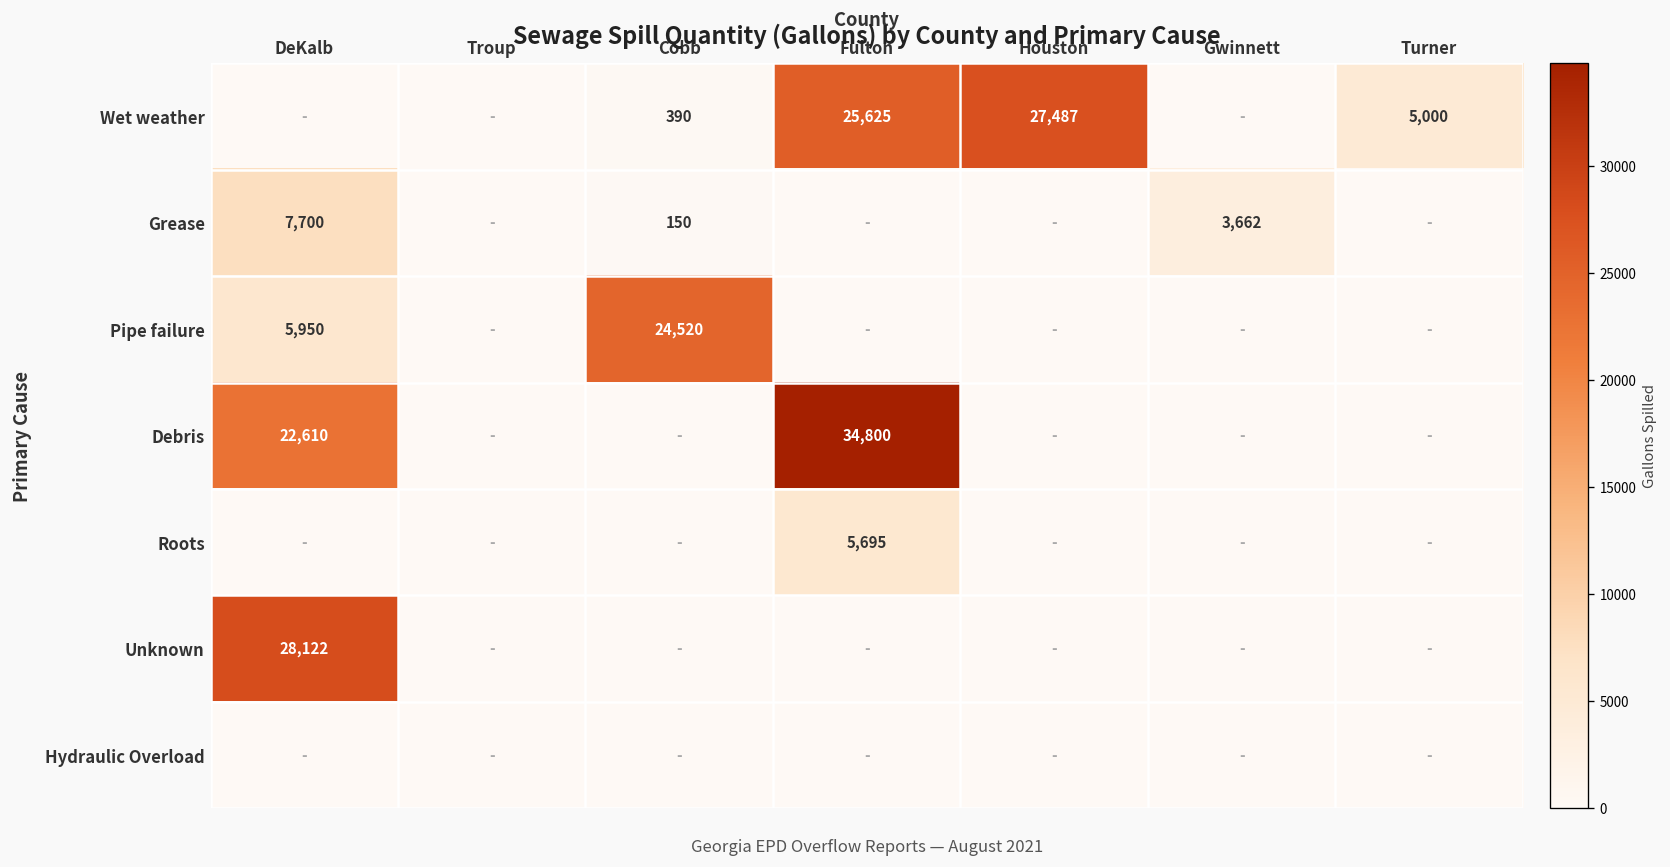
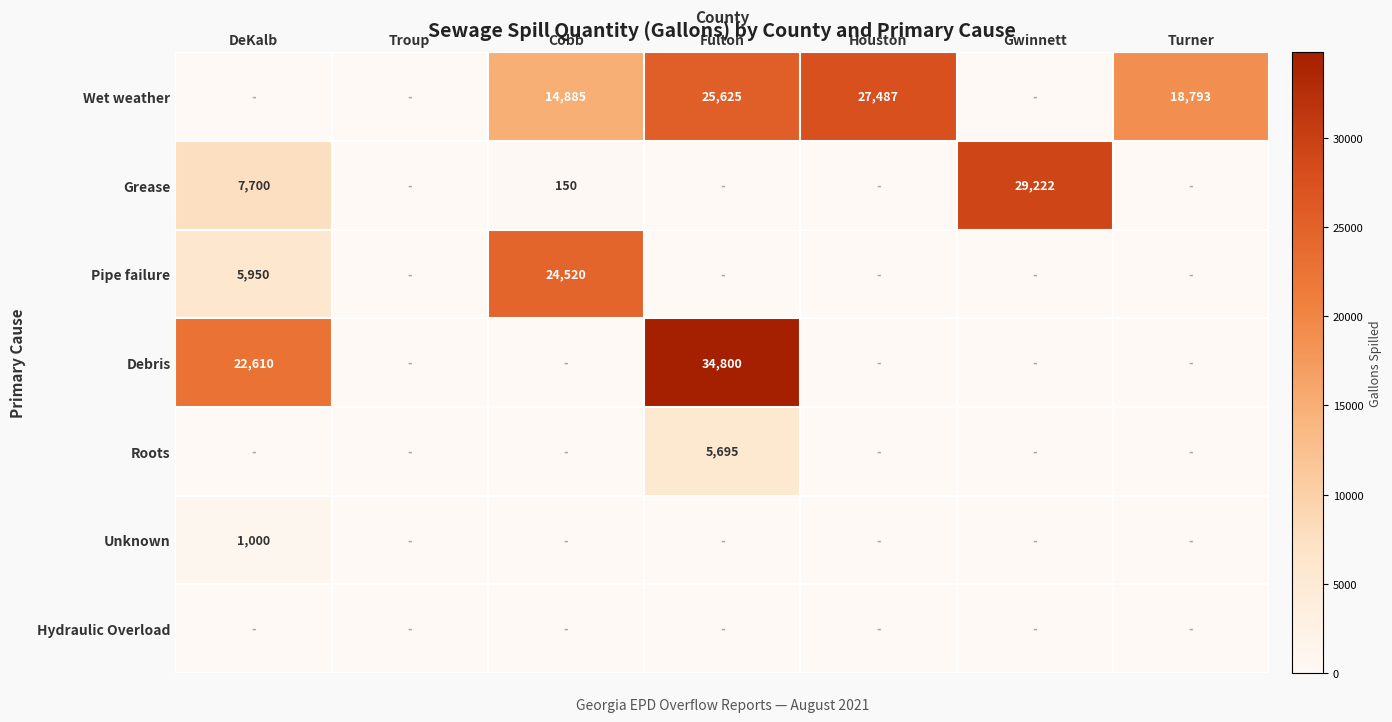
Wet weather, Cobb: 390 -> 14,885
Wet weather, Turner: 5,000 -> 18,793
Grease, Gwinnett: 3,662 -> 29,222
Unknown, DeKalb: 28,122 -> 1,000
